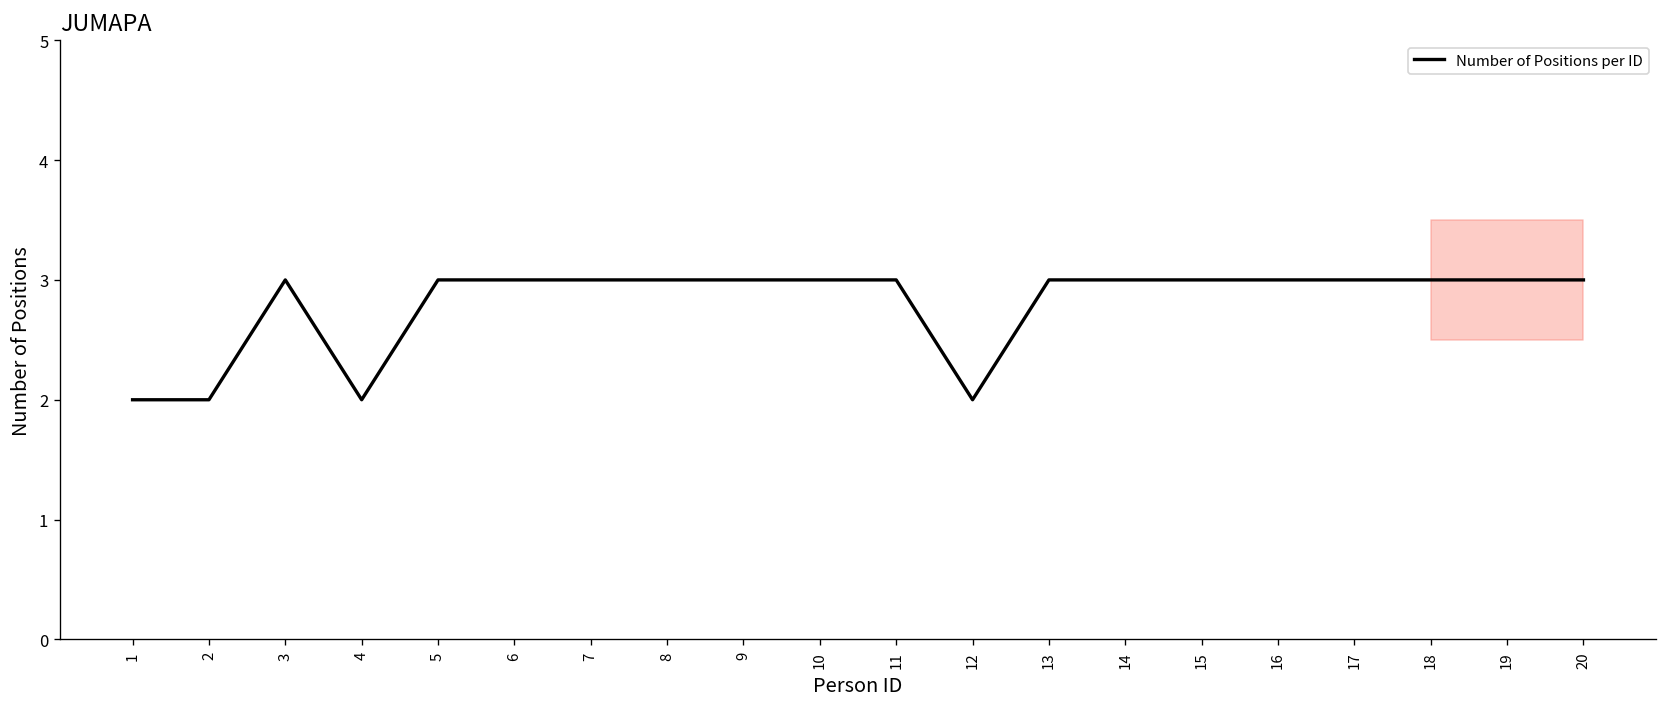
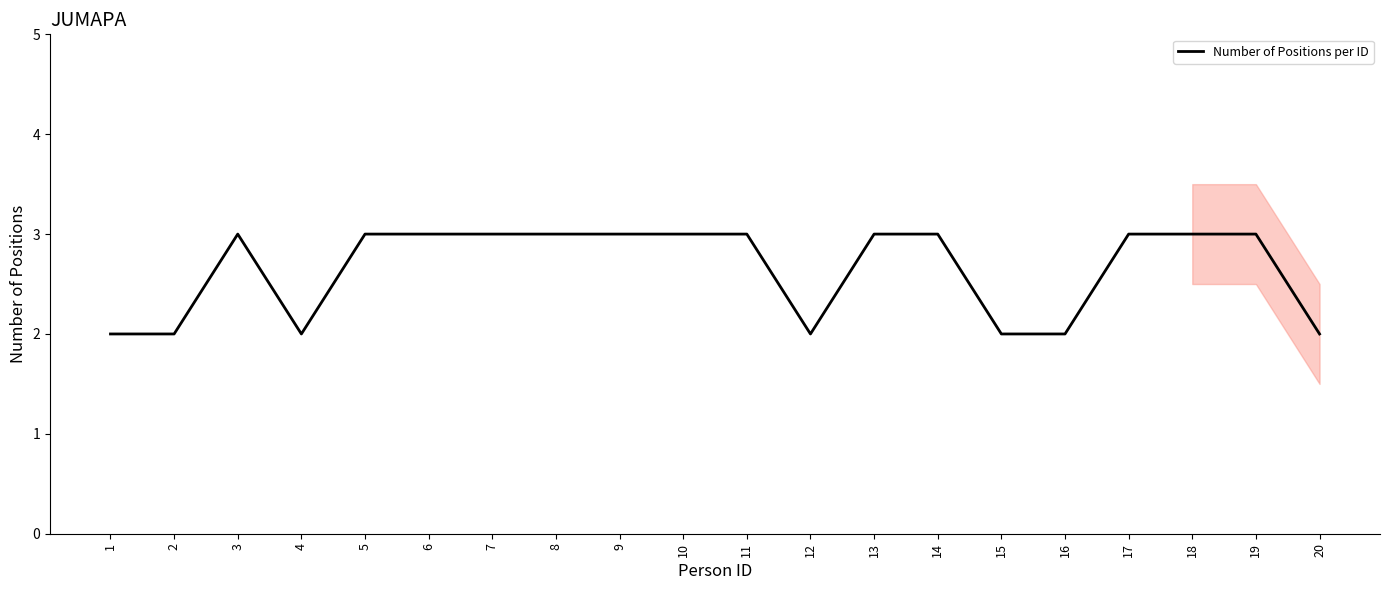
Number of Positions per ID, 15: 3 -> 2
Number of Positions per ID, 16: 3 -> 2
Number of Positions per ID, 20: 3 -> 2
